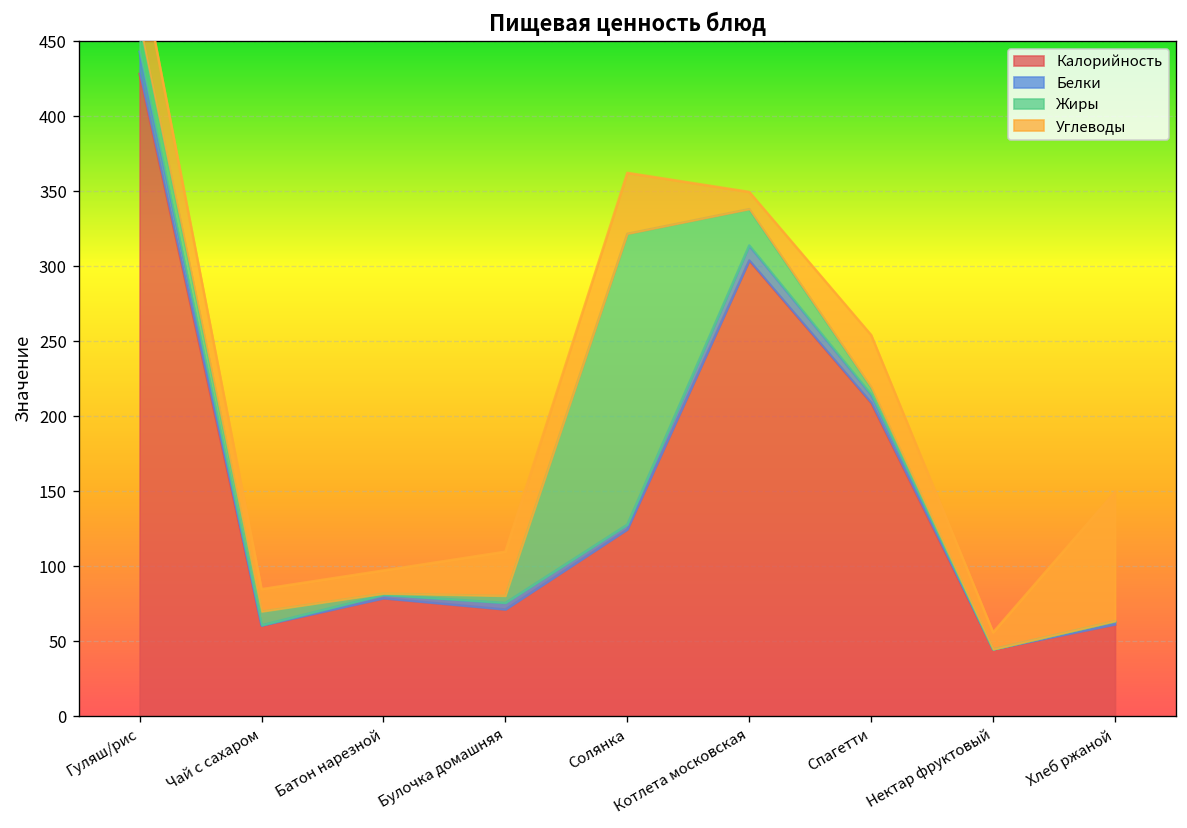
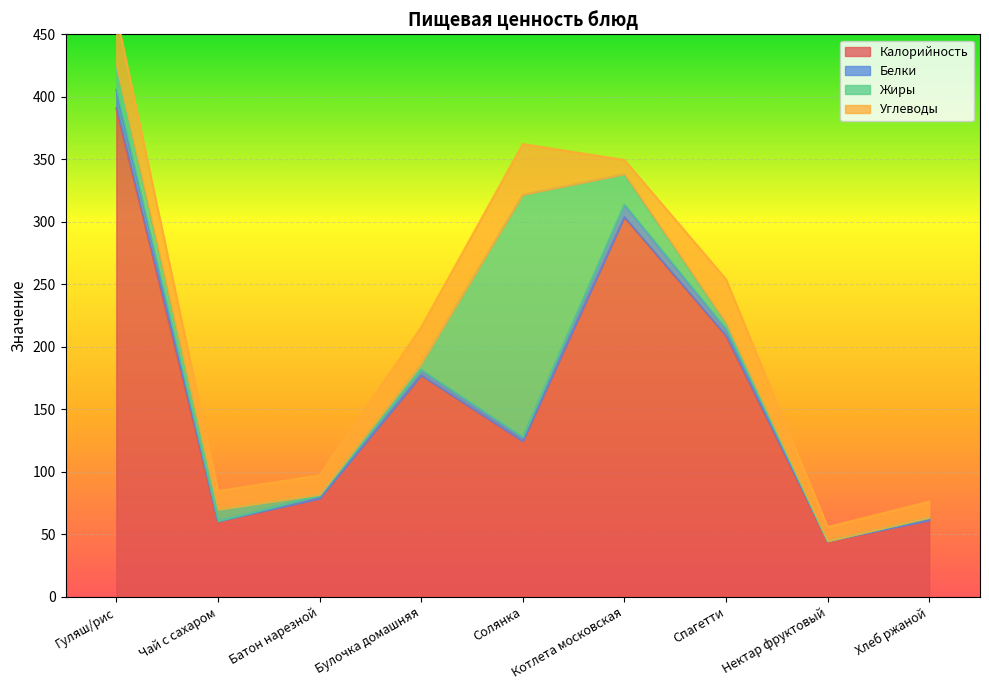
Калорийность, Гуляш/рис: 428 -> 391
Калорийность, Булочка домашняя: 71 -> 177
Углеводы, Хлеб ржаной: 86 -> 13
